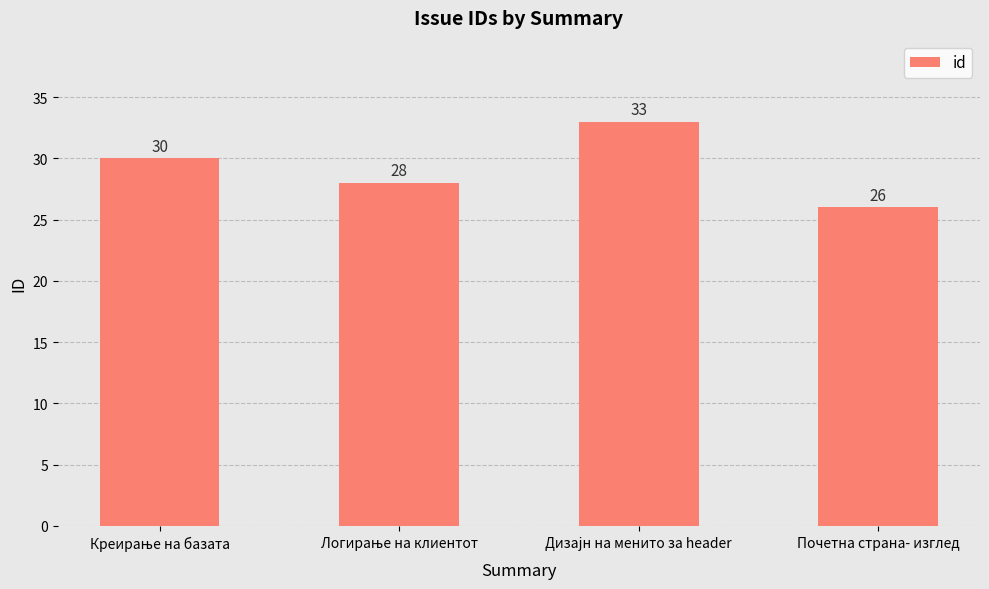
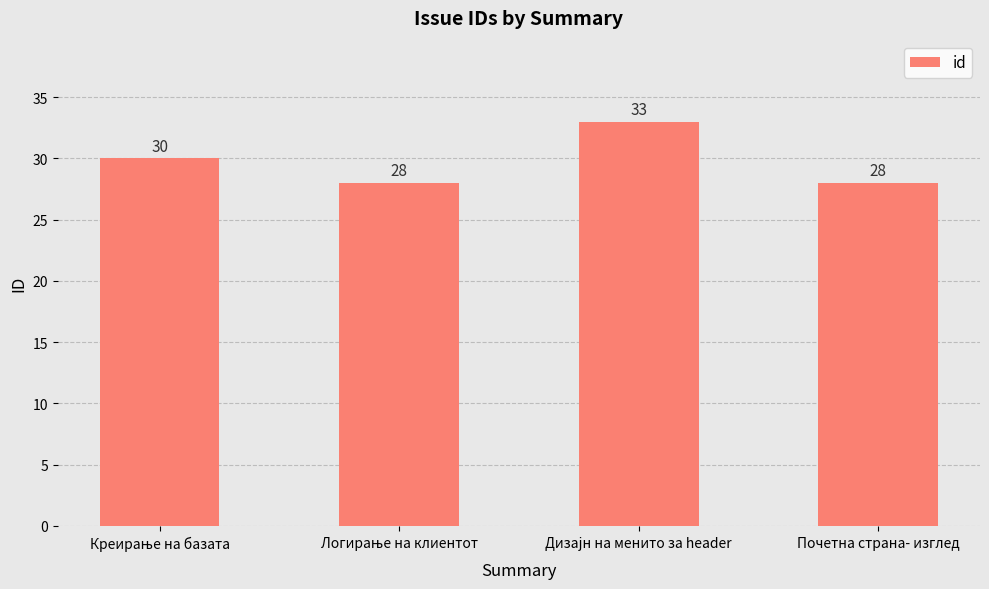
Почетна страна- изглед: 26 -> 28
